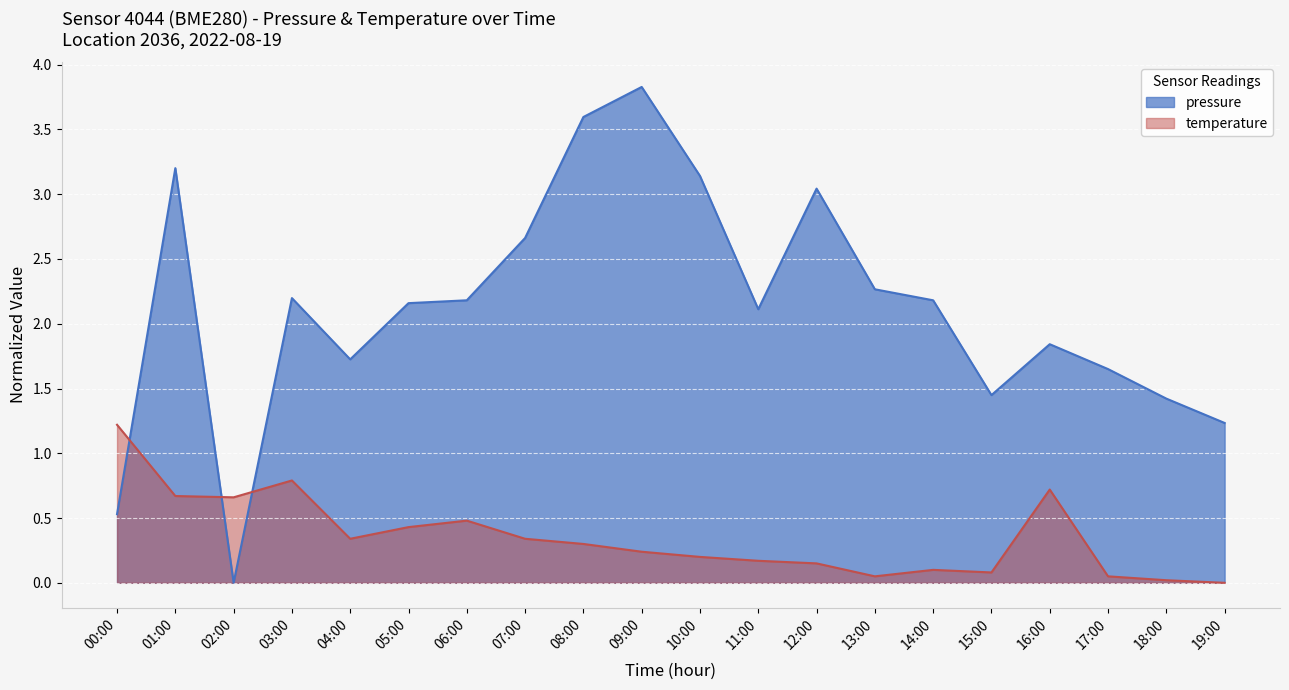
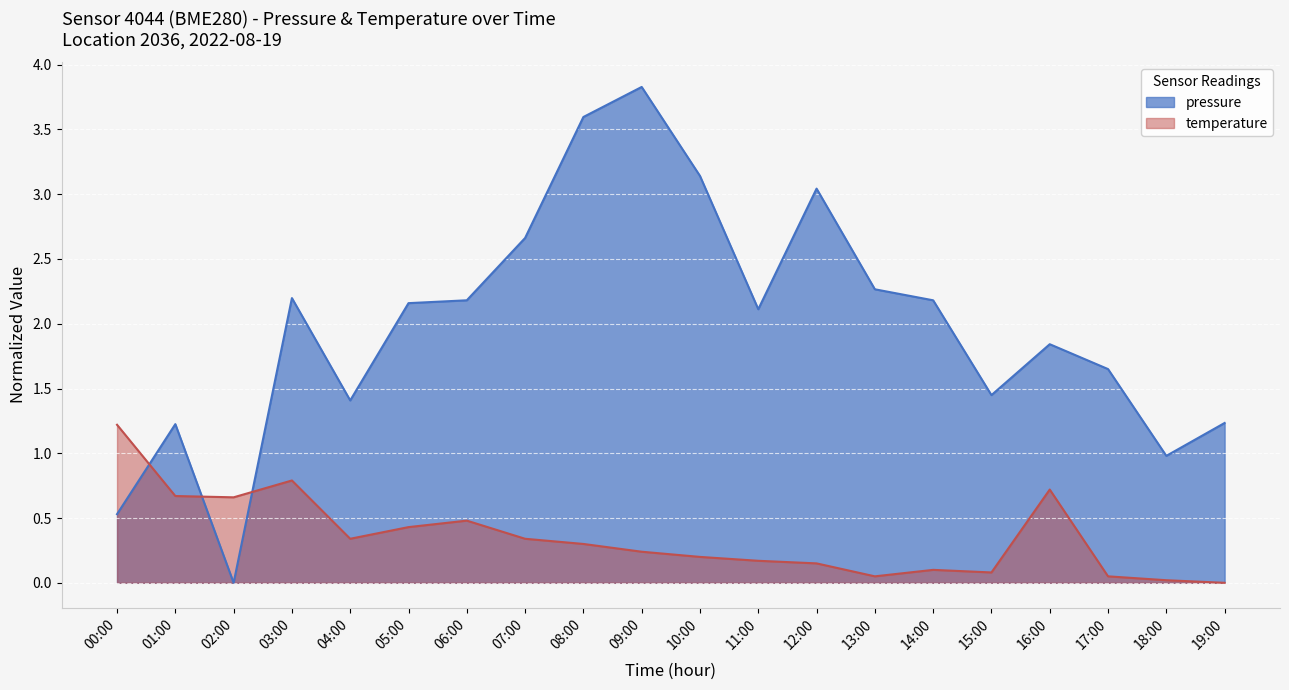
pressure, 01:00: 3.20 -> 1.23
pressure, 04:00: 1.73 -> 1.41
pressure, 18:00: 1.42 -> 0.98
